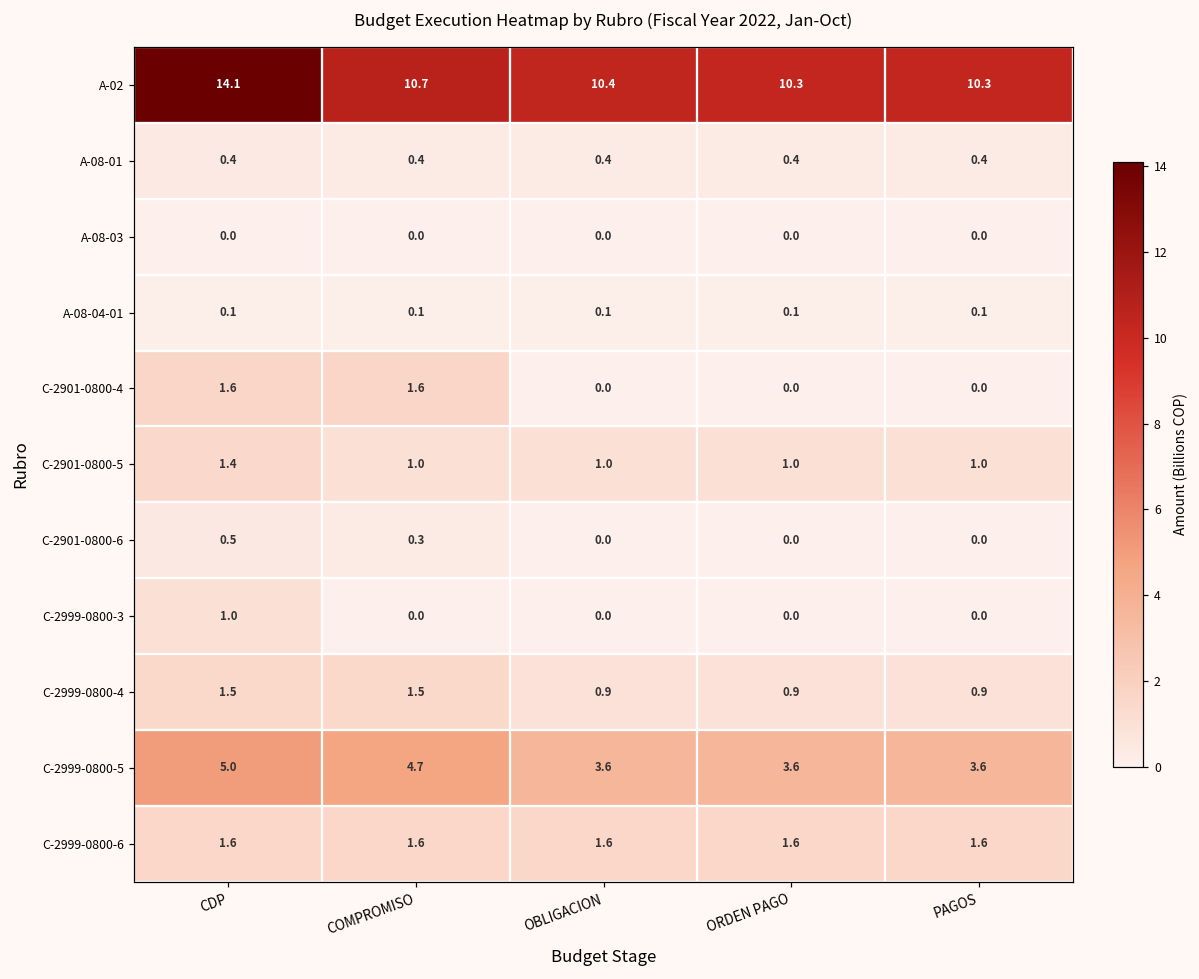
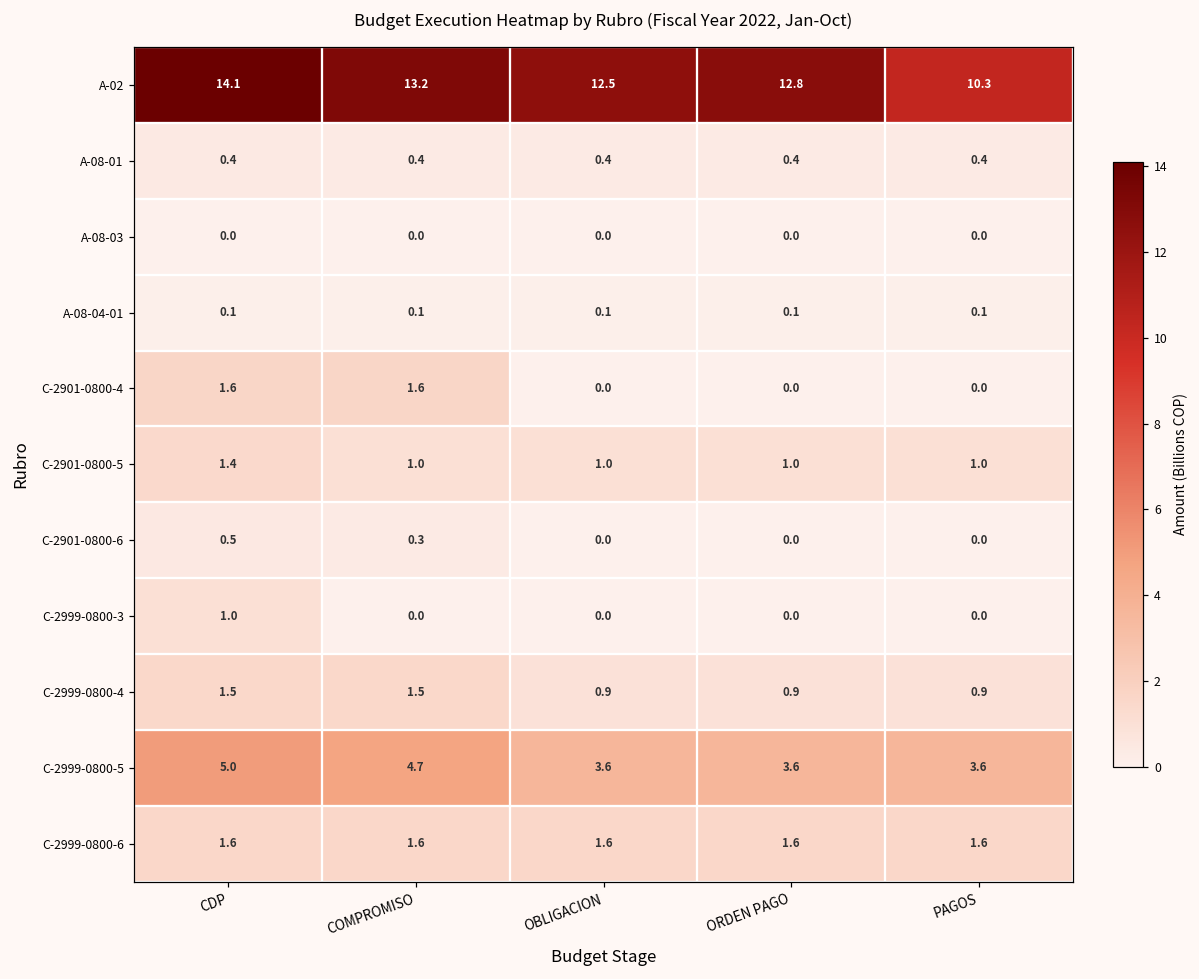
A-02, COMPROMISO: 10.7 -> 13.2
A-02, OBLIGACION: 10.4 -> 12.5
A-02, ORDEN PAGO: 10.3 -> 12.8
